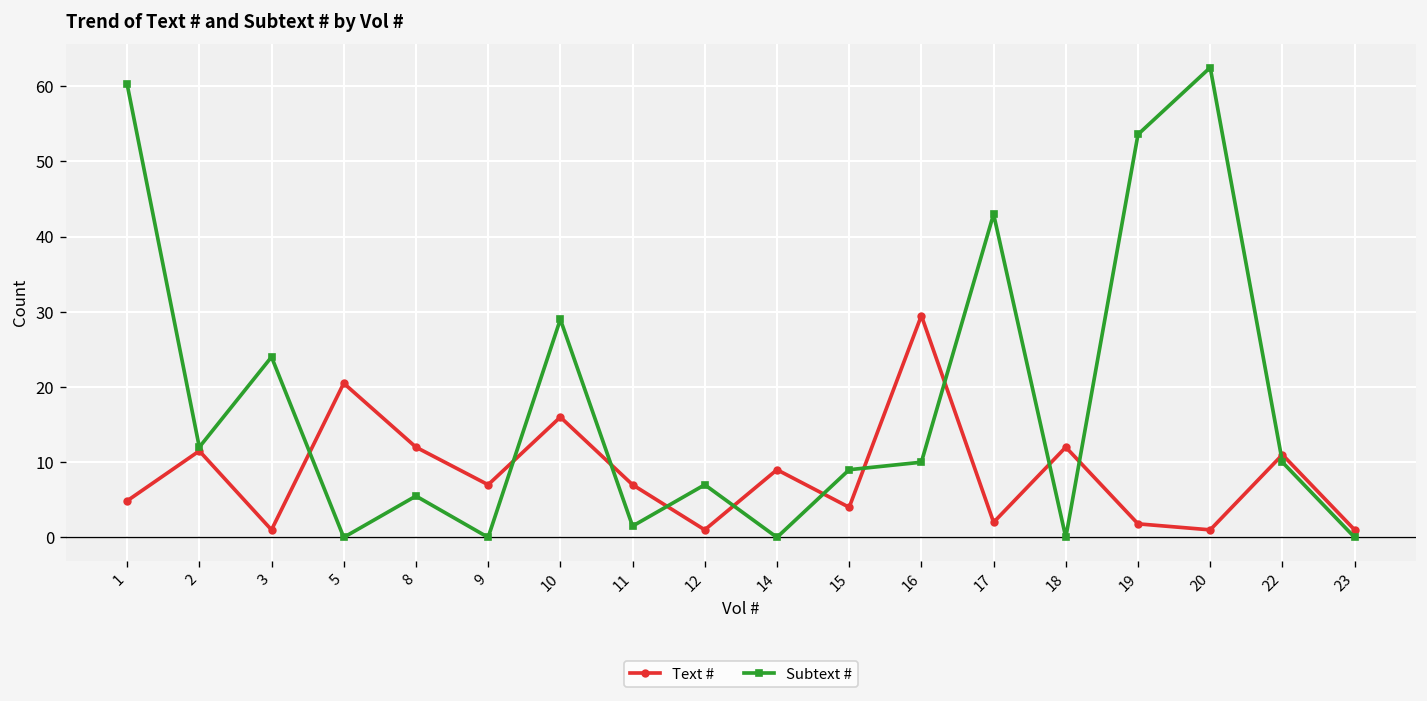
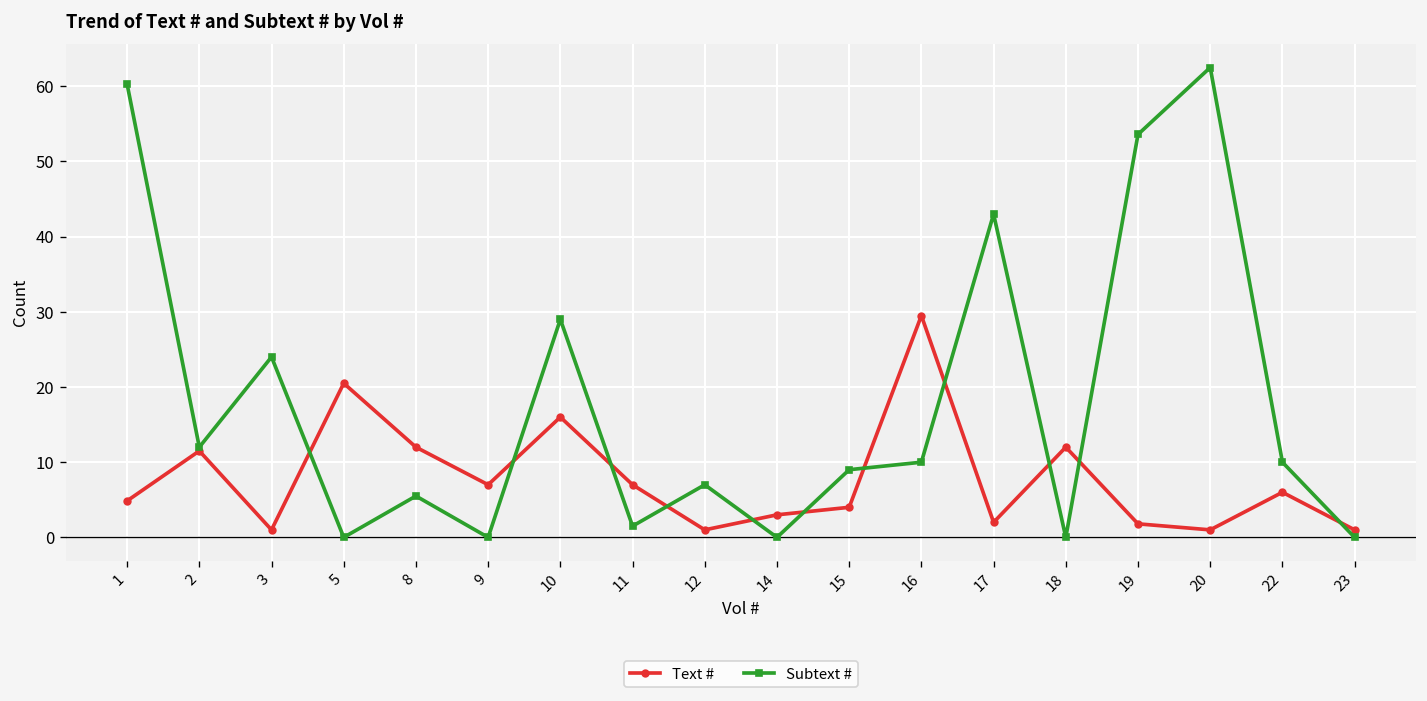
Text #, 14: 9 -> 3
Text #, 22: 11 -> 6
